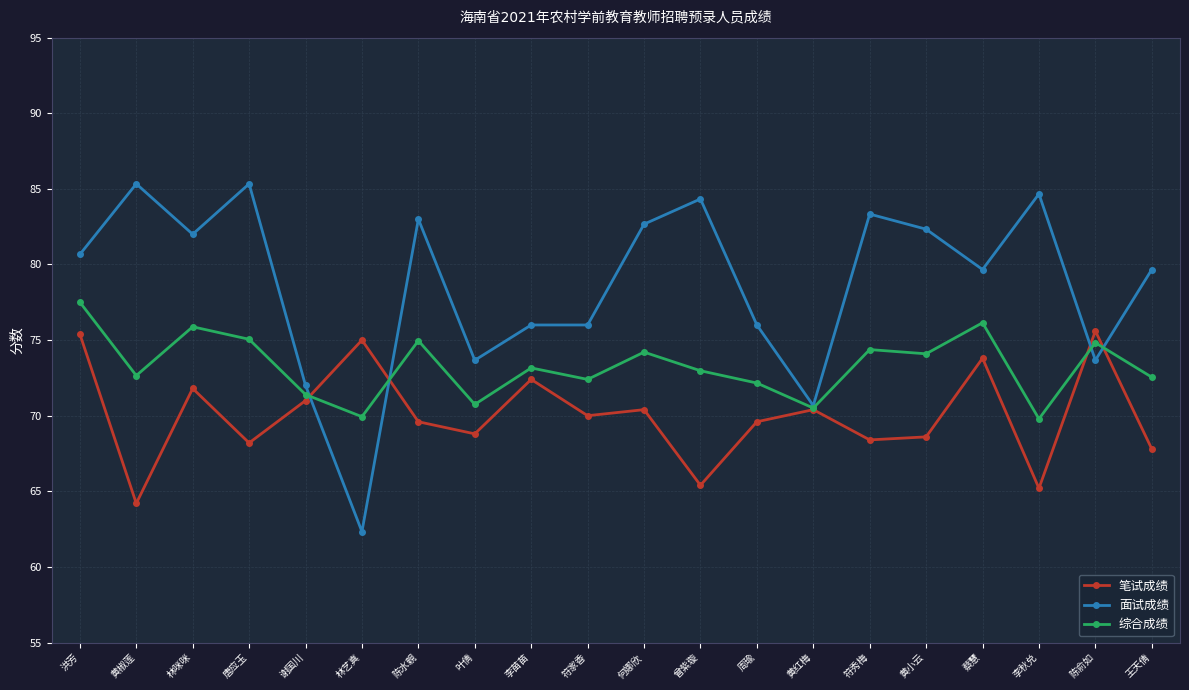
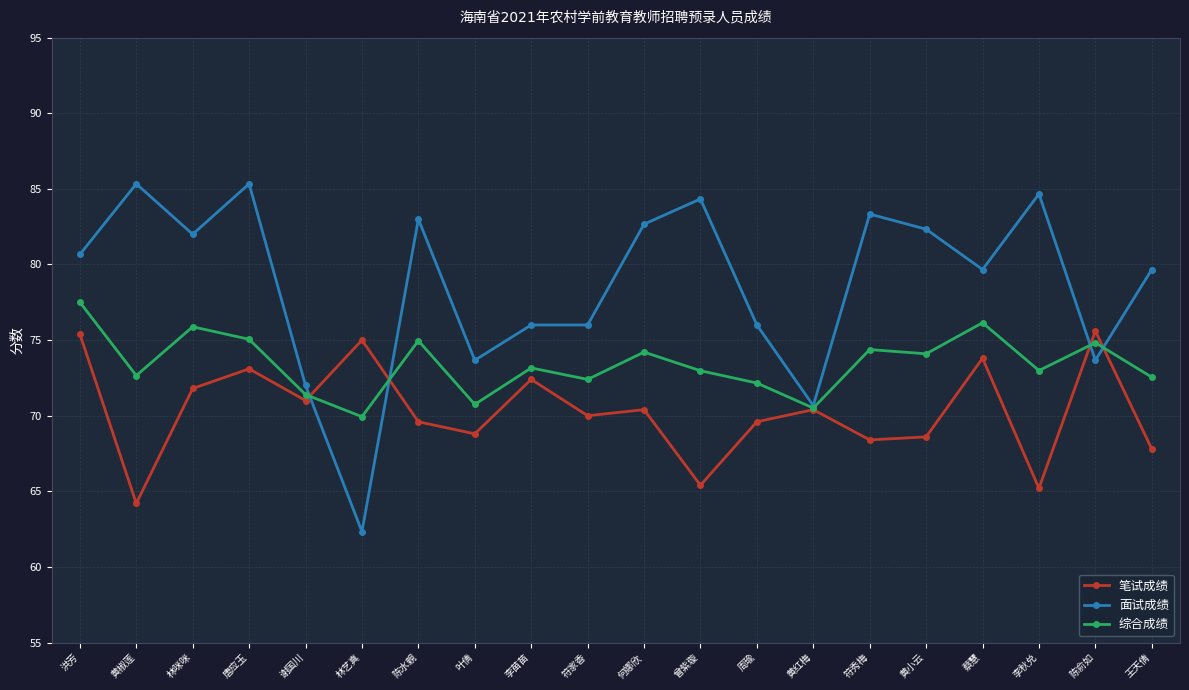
笔试成绩, 唐应玉: 68.2 -> 73.1
综合成绩, 李秋兑: 69.8 -> 73.0
